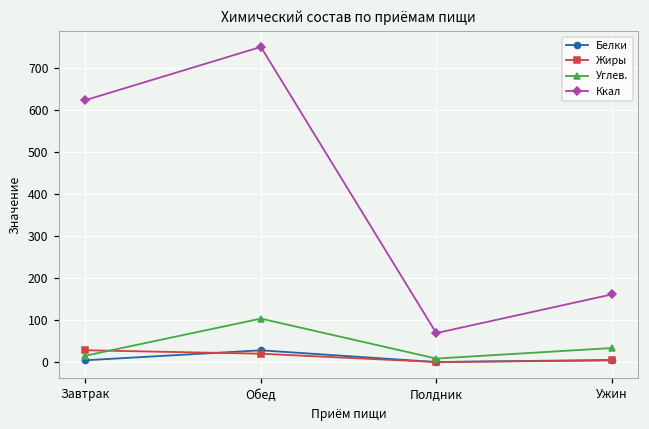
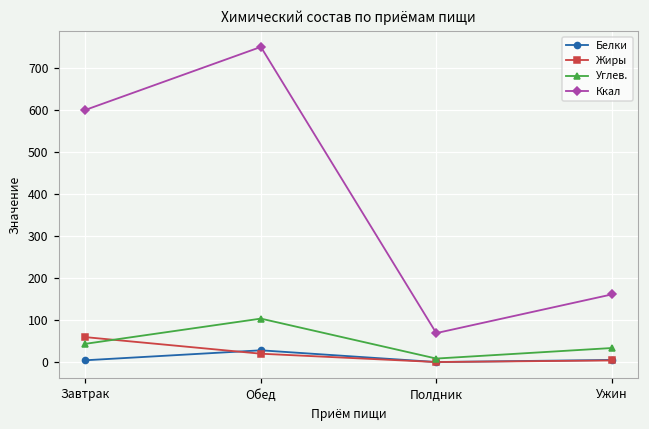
Жиры, Завтрак: 30 -> 60
Углев., Завтрак: 20 -> 40
Ккал, Завтрак: 620 -> 600
